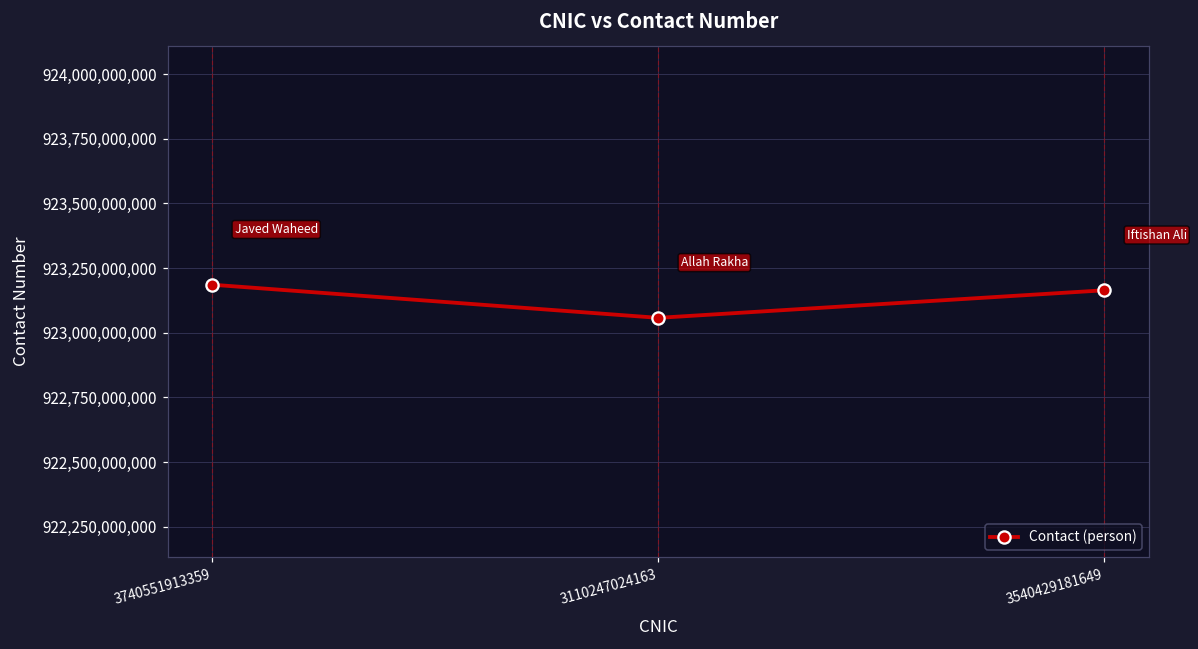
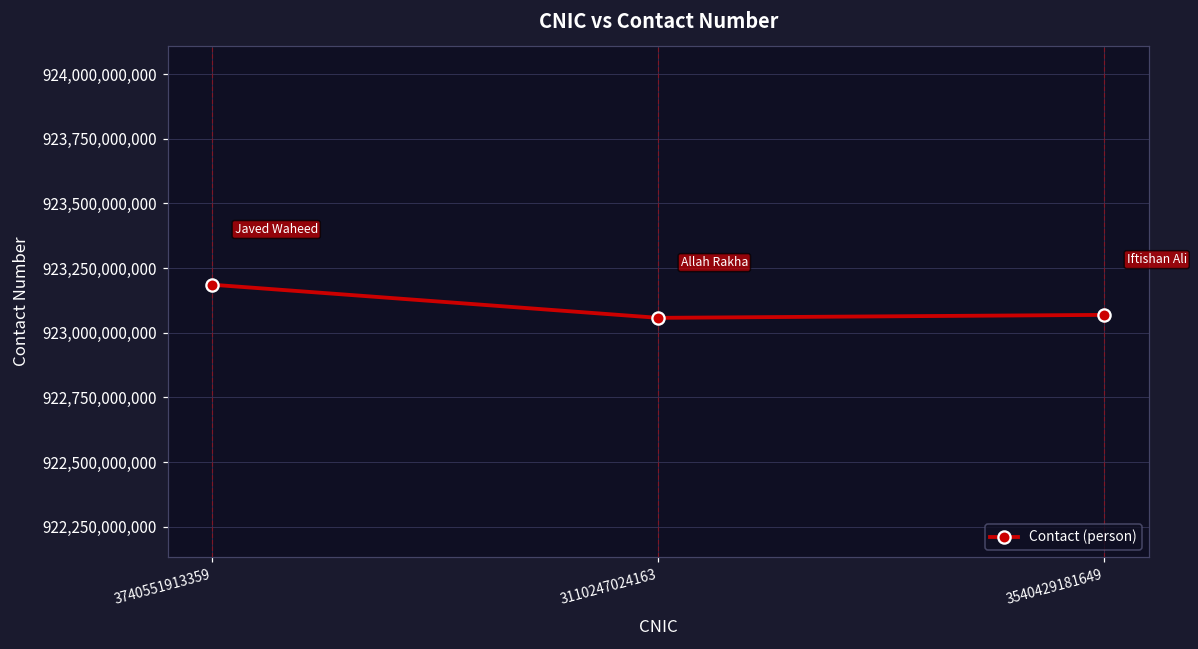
3540429181649: 923,160,000,000 -> 923,070,000,000
